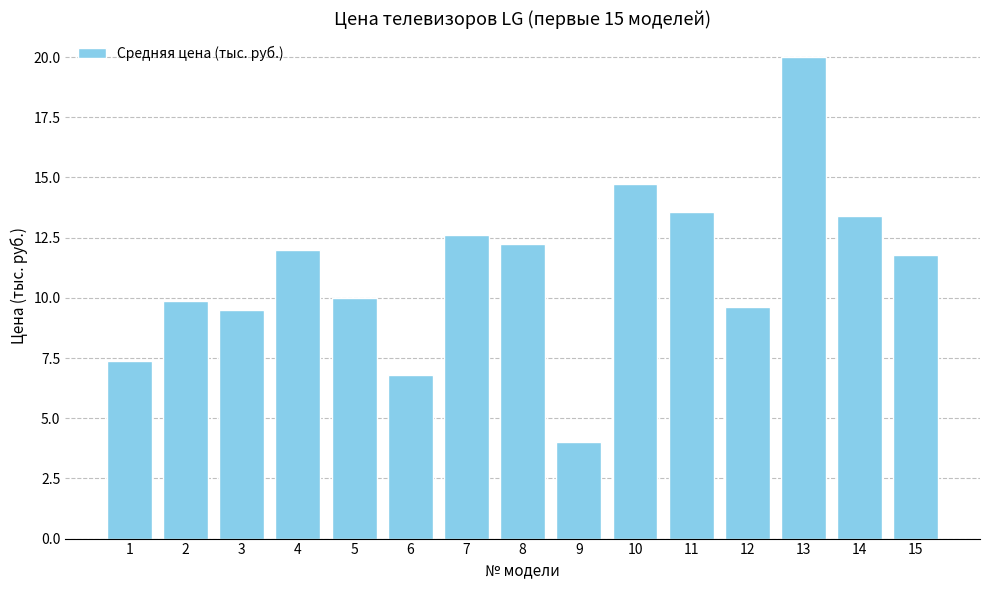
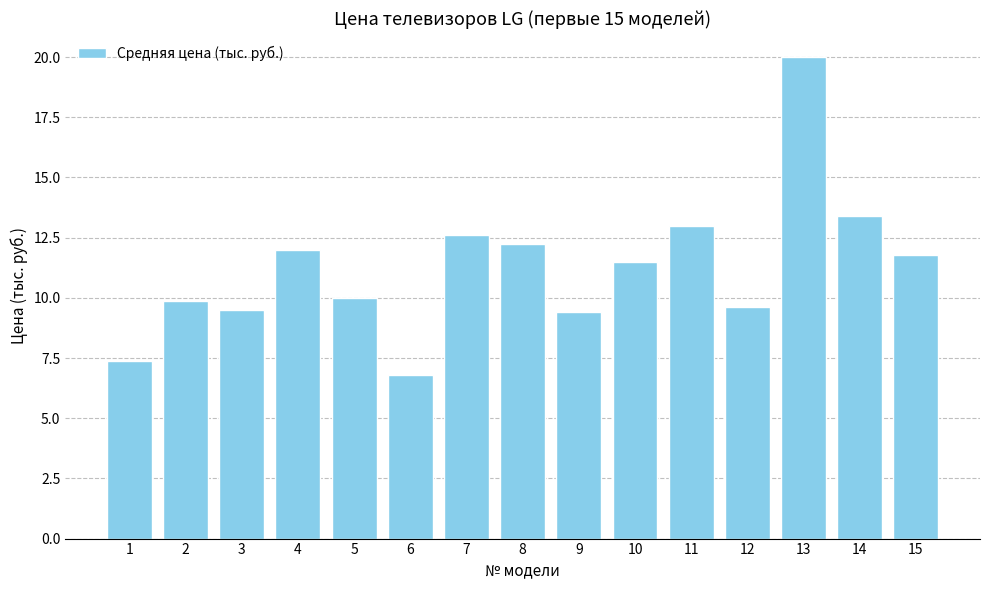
9: 4.0 -> 9.4
10: 14.7 -> 11.5
11: 13.6 -> 13.0
